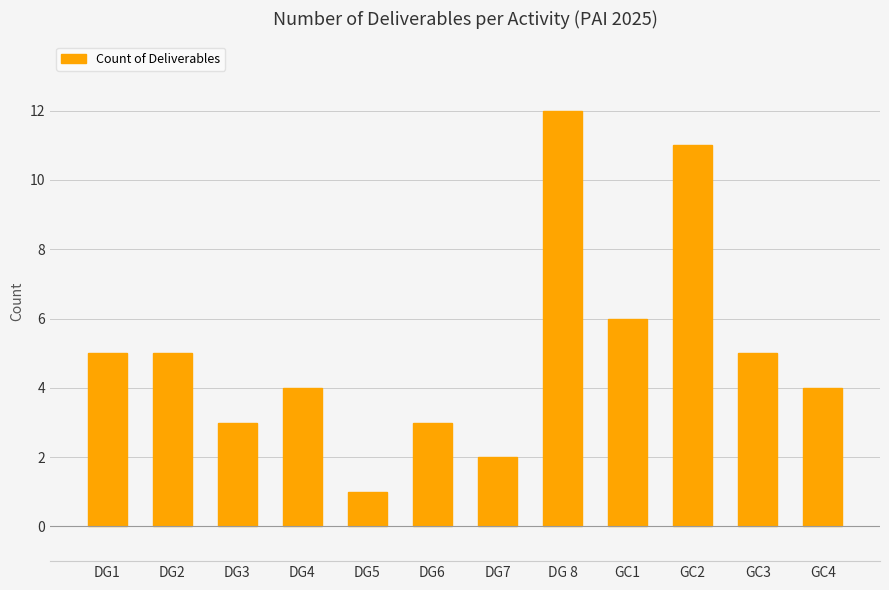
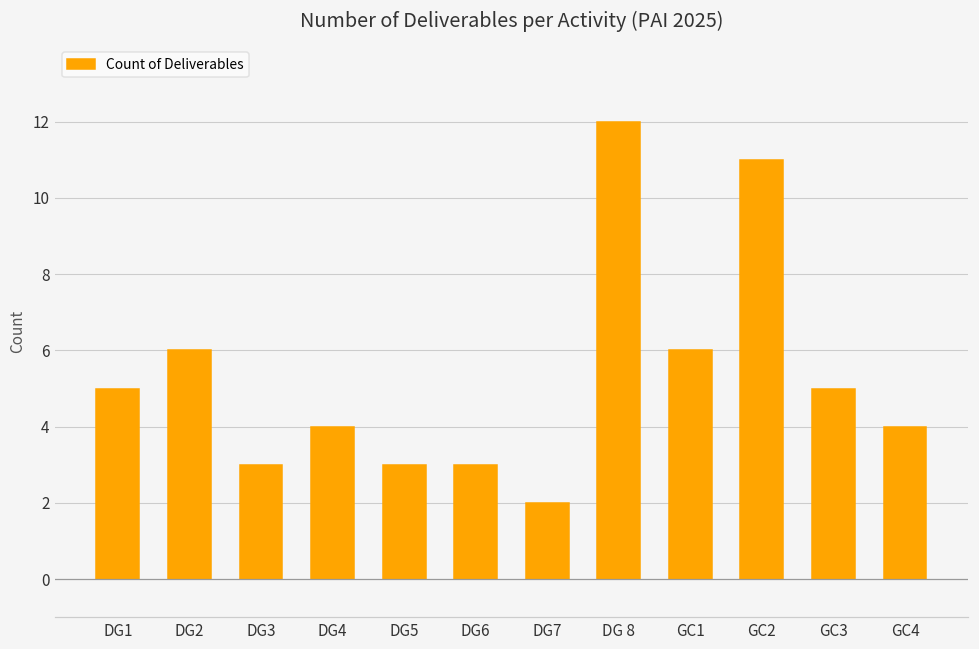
DG2: 5 -> 6
DG5: 1 -> 3
